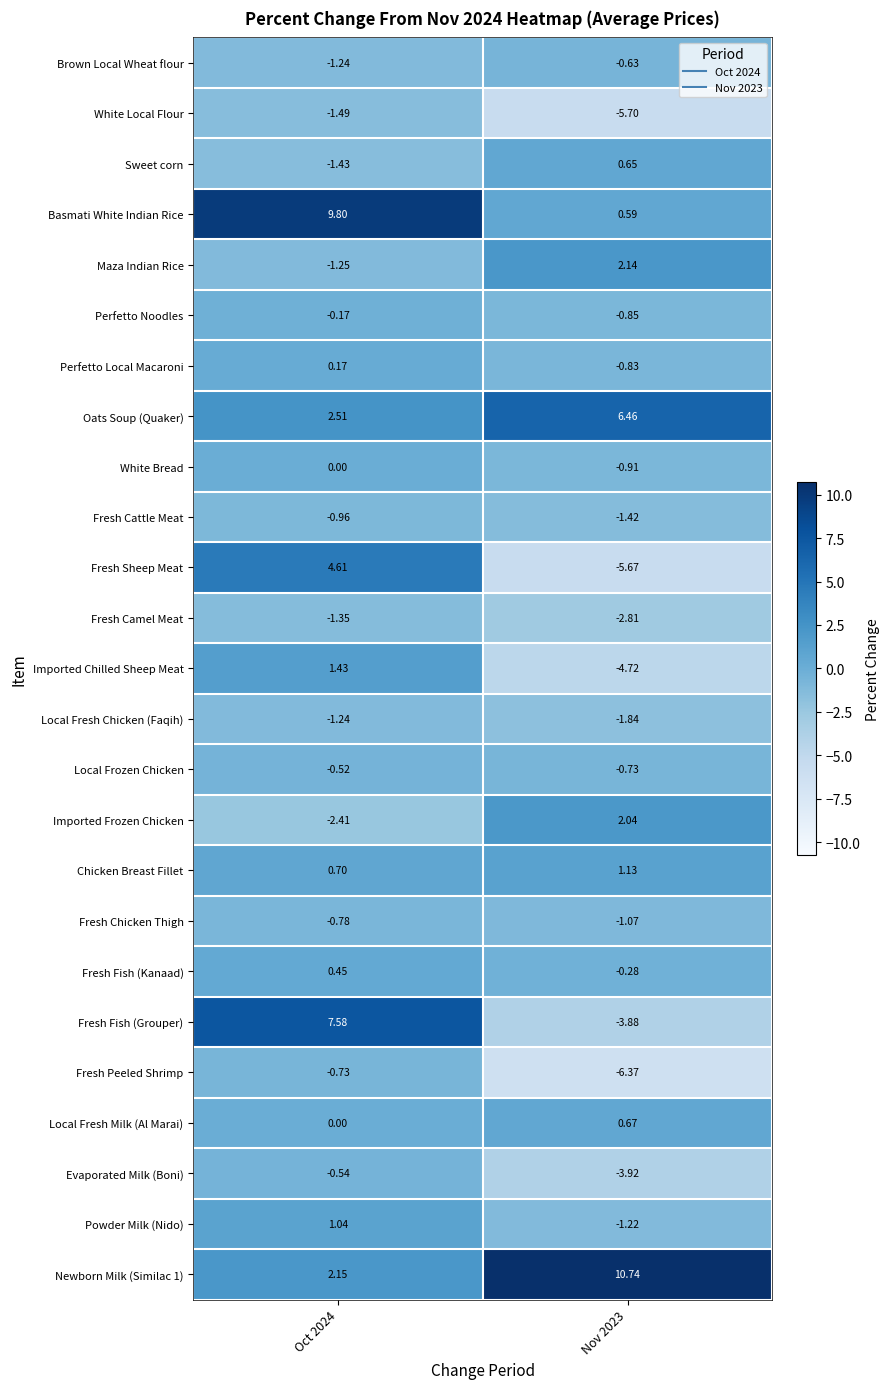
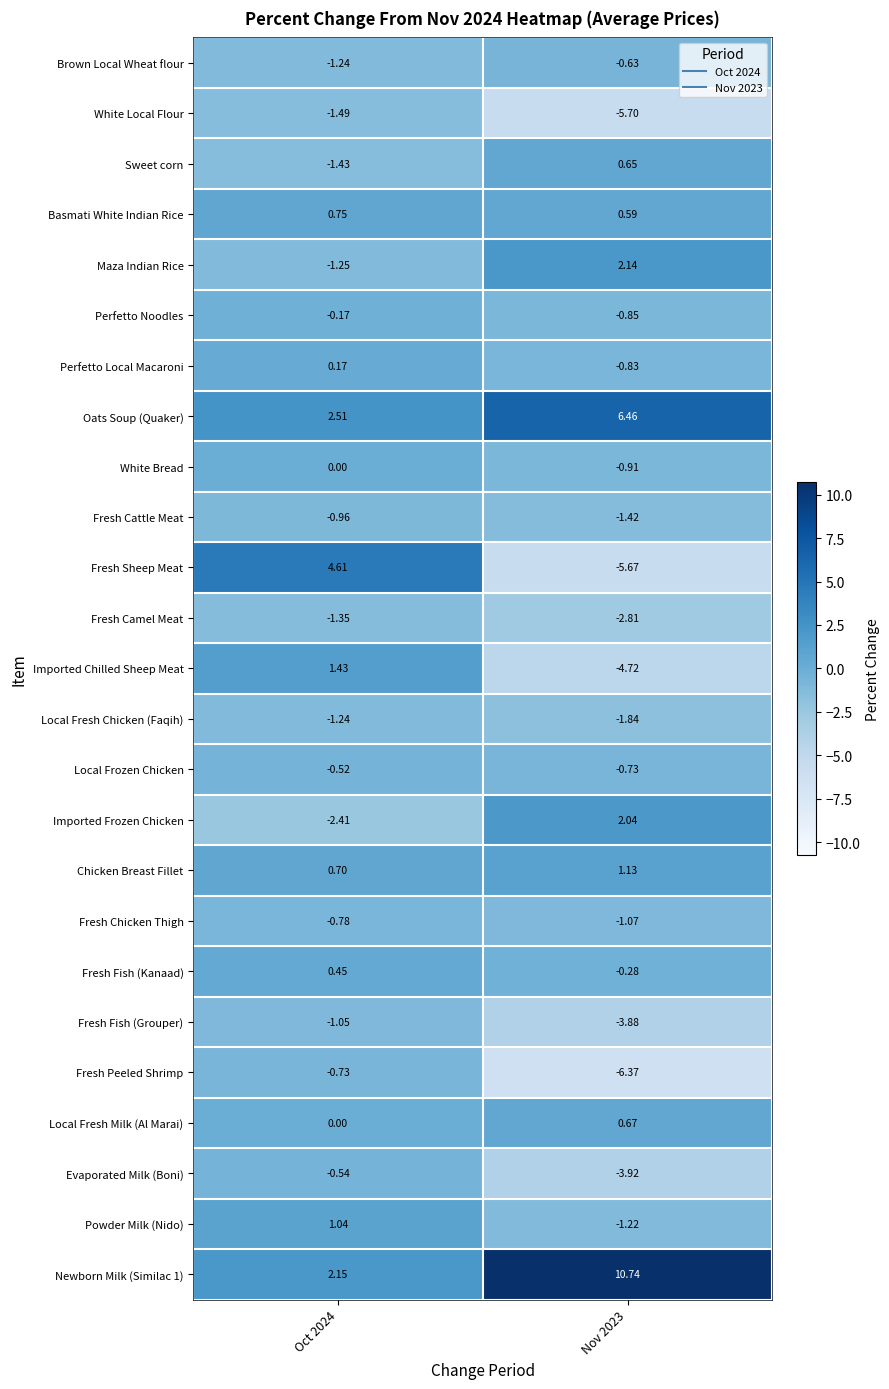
Basmati White Indian Rice, Oct 2024: 9.80 -> 0.75
Fresh Fish (Grouper), Oct 2024: 7.58 -> -1.05
